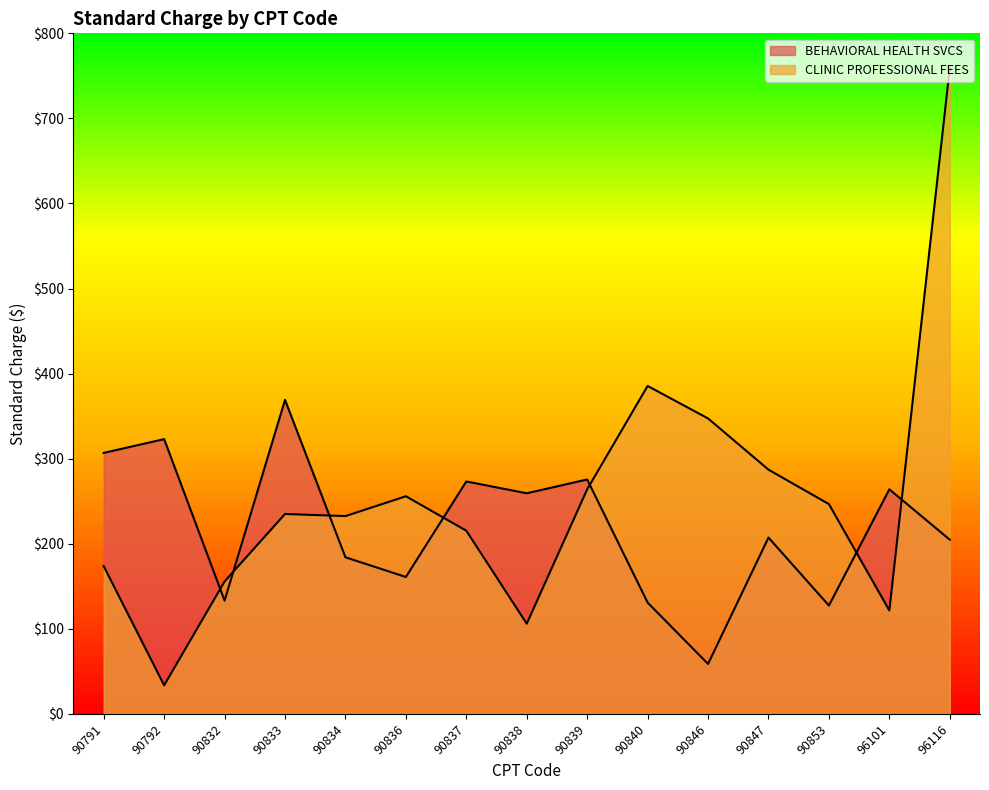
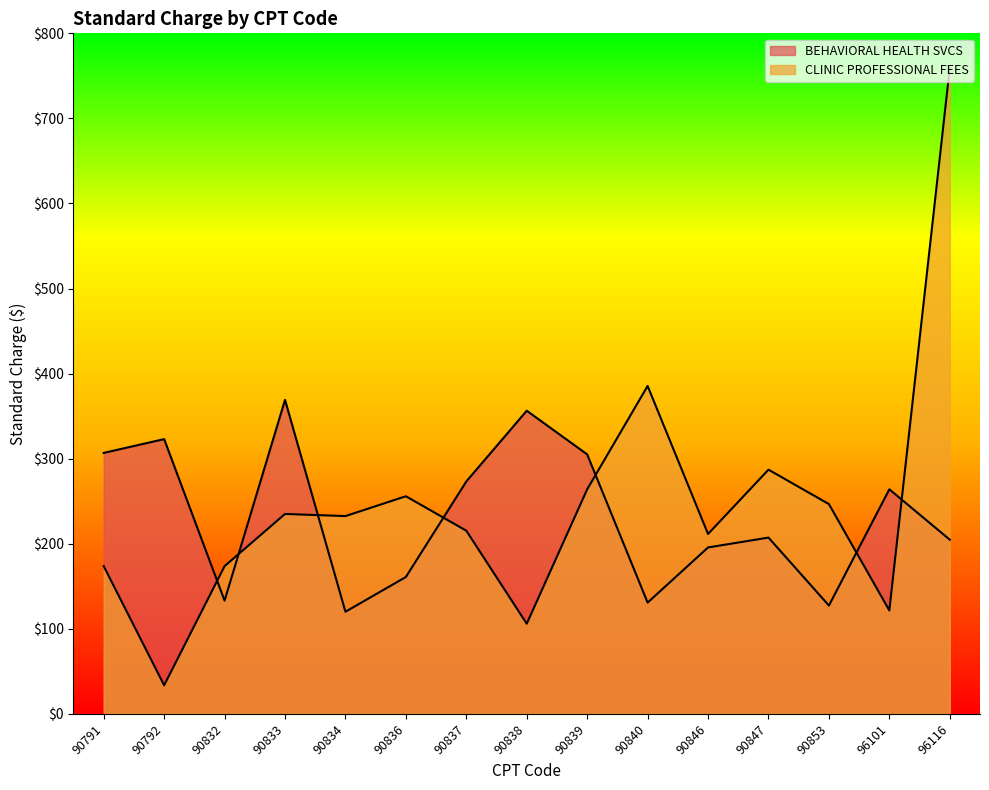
CLINIC PROFESSIONAL FEES, 90832: $160 -> $170
BEHAVIORAL HEALTH SVCS, 90834: $180 -> $120
BEHAVIORAL HEALTH SVCS, 90838: $260 -> $360
BEHAVIORAL HEALTH SVCS, 90839: $280 -> $310
BEHAVIORAL HEALTH SVCS, 90846: $60 -> $200
CLINIC PROFESSIONAL FEES, 90846: $350 -> $210
